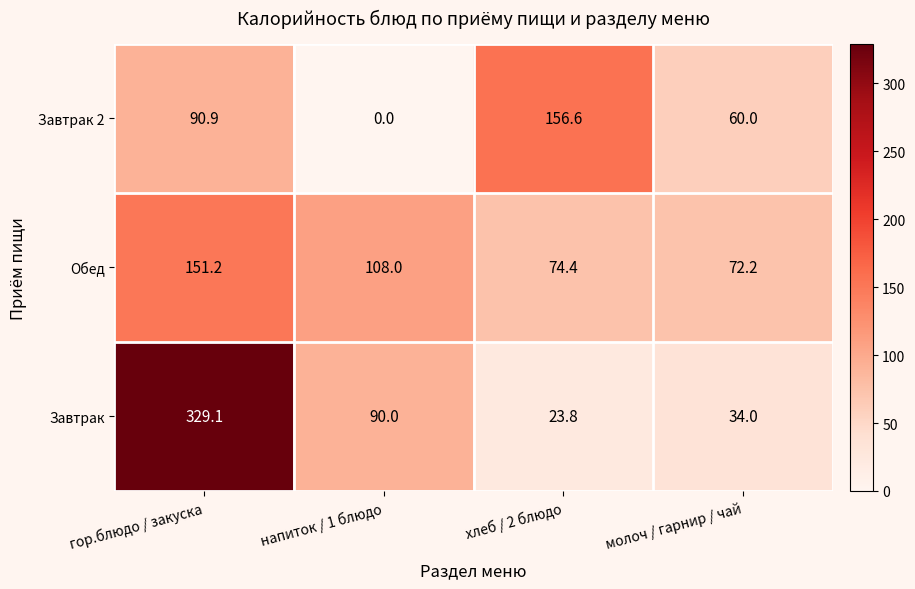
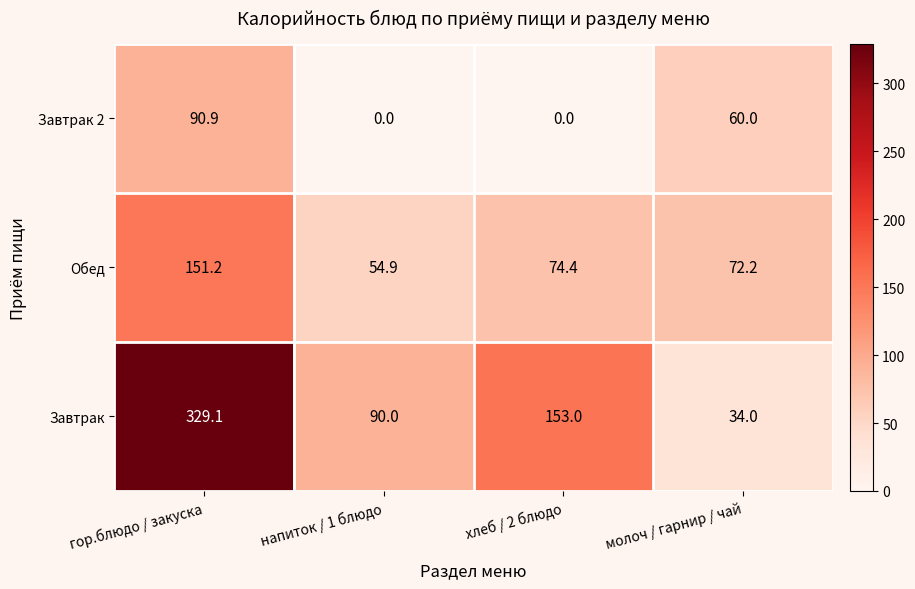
Завтрак 2, хлеб / 2 блюдо: 156.6 -> 0.0
Обед, напиток / 1 блюдо: 108.0 -> 54.9
Завтрак, хлеб / 2 блюдо: 23.8 -> 153.0
